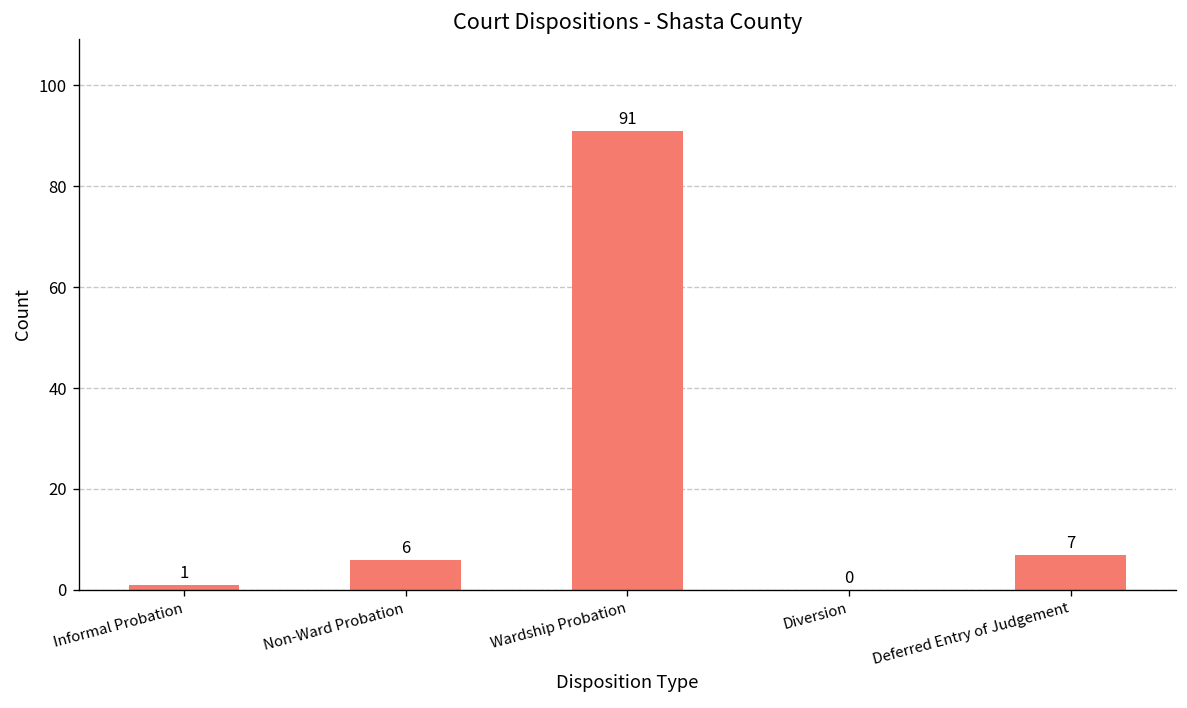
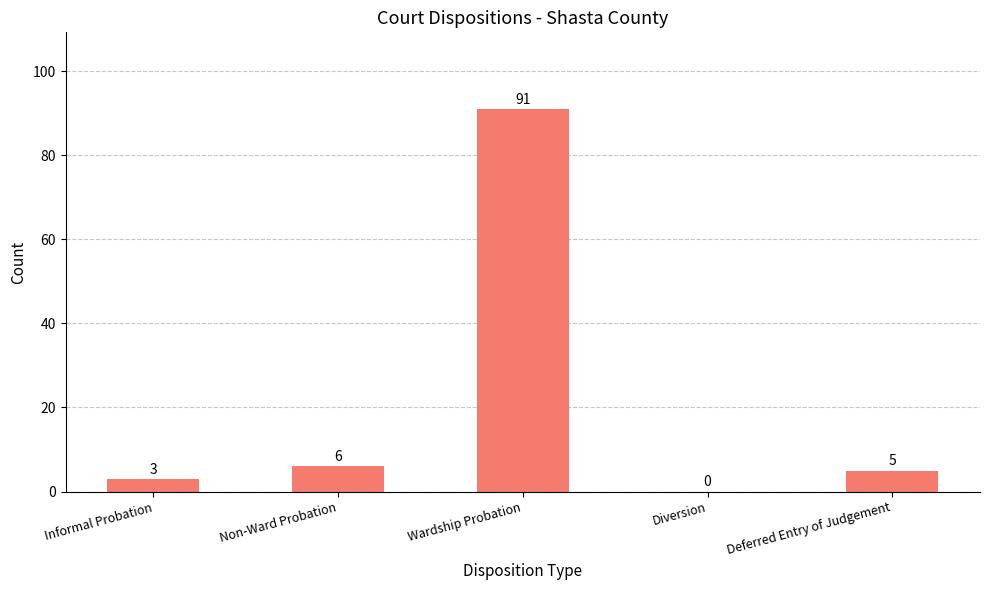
Informal Probation: 1 -> 3
Deferred Entry of Judgement: 7 -> 5
